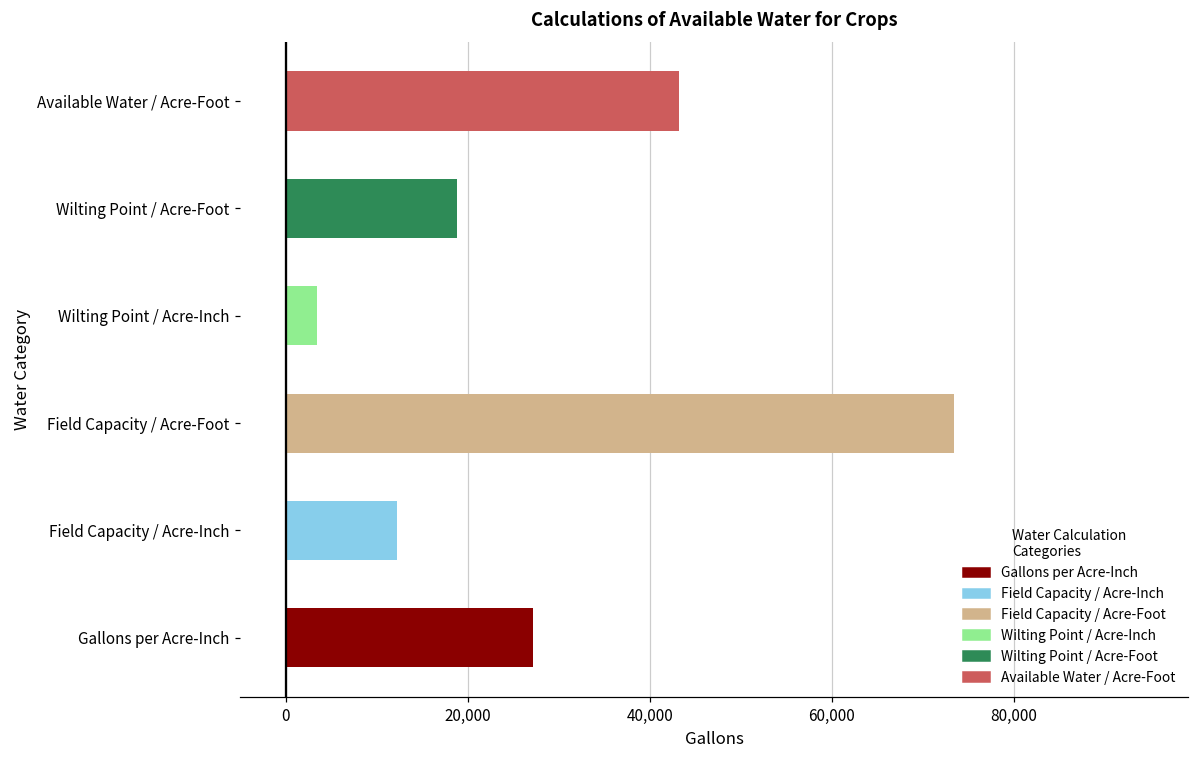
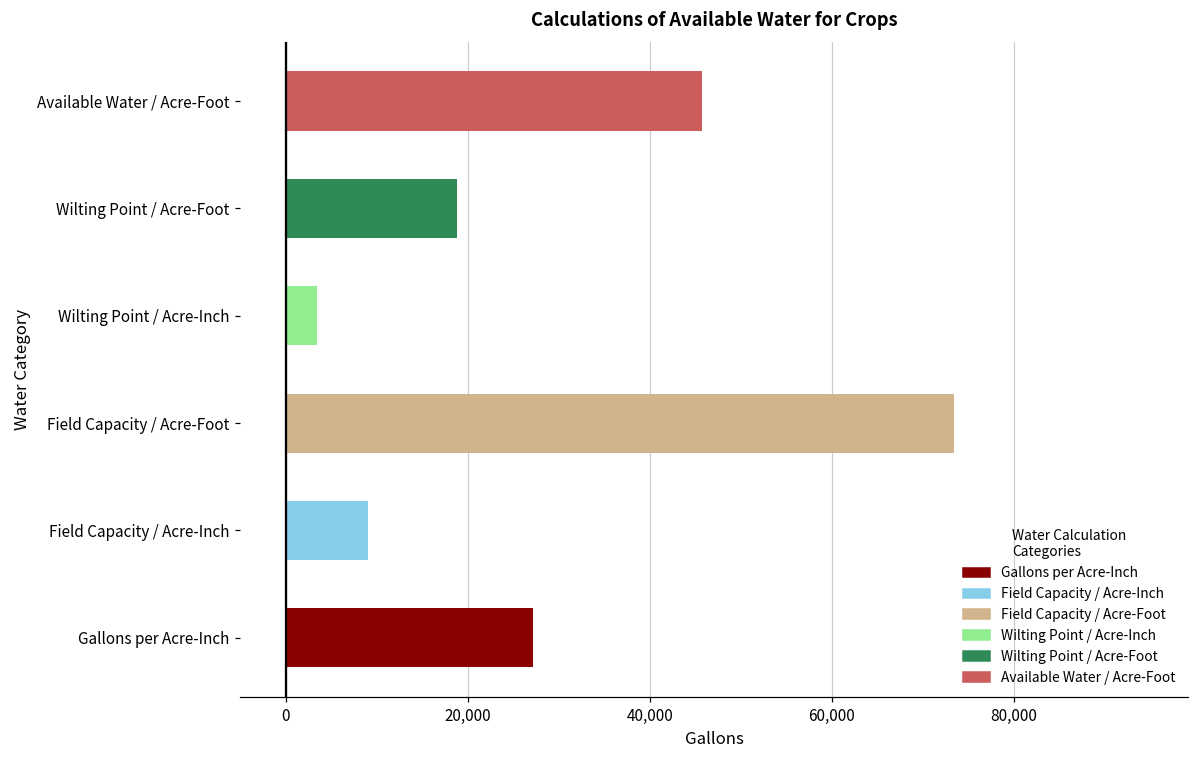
Available Water / Acre-Foot: 43,000 -> 46,000
Field Capacity / Acre-Inch: 12,000 -> 9,000
